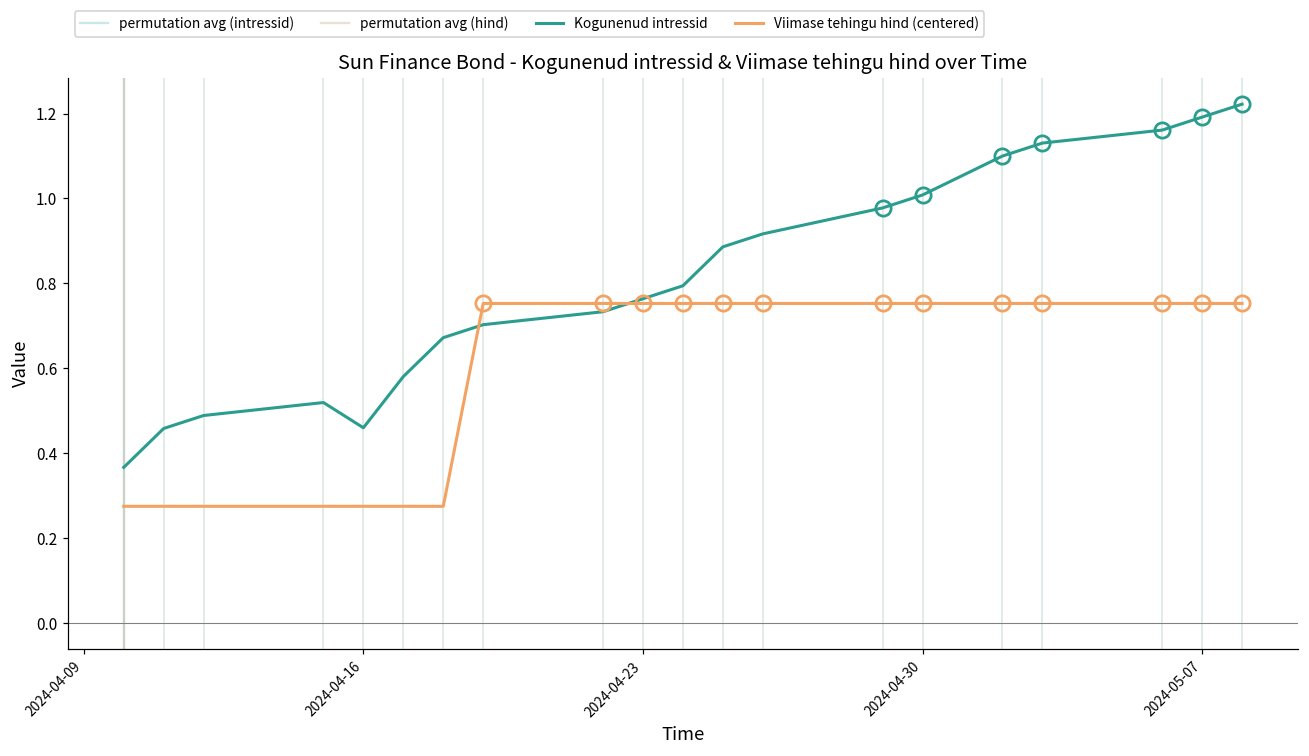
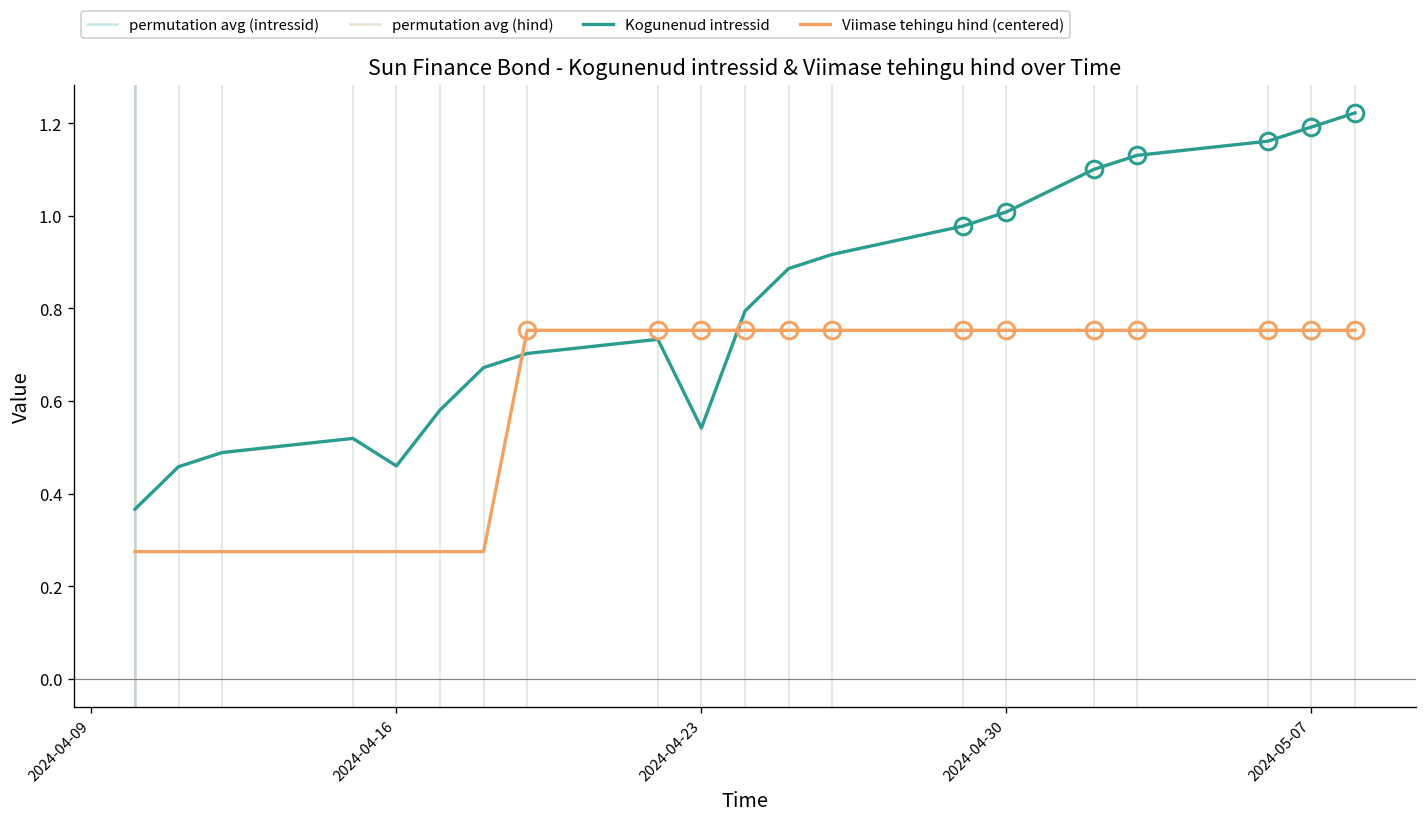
Kogunenud intressid, 2024-04-23: 0.76 -> 0.54
